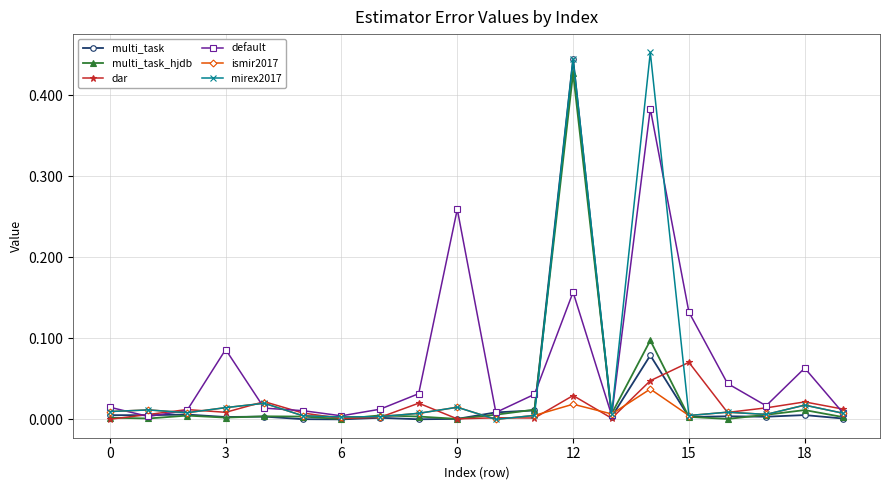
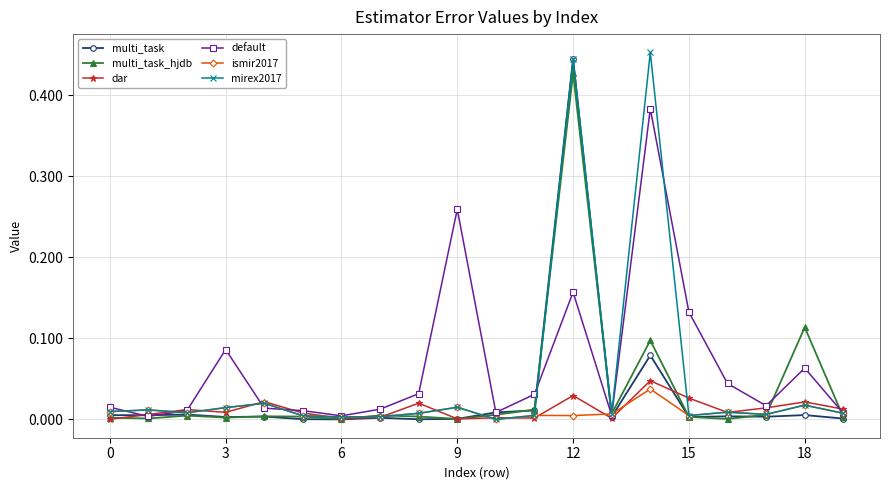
ismir2017, 12: 0.02 -> 0.00
dar, 15: 0.07 -> 0.03
multi_task_hjdb, 18: 0.01 -> 0.11
